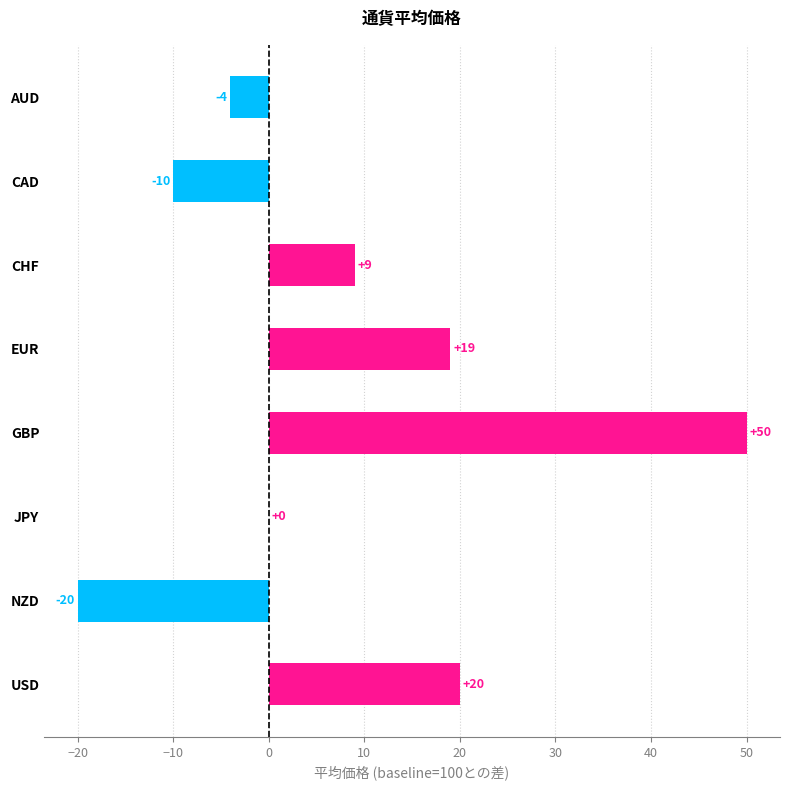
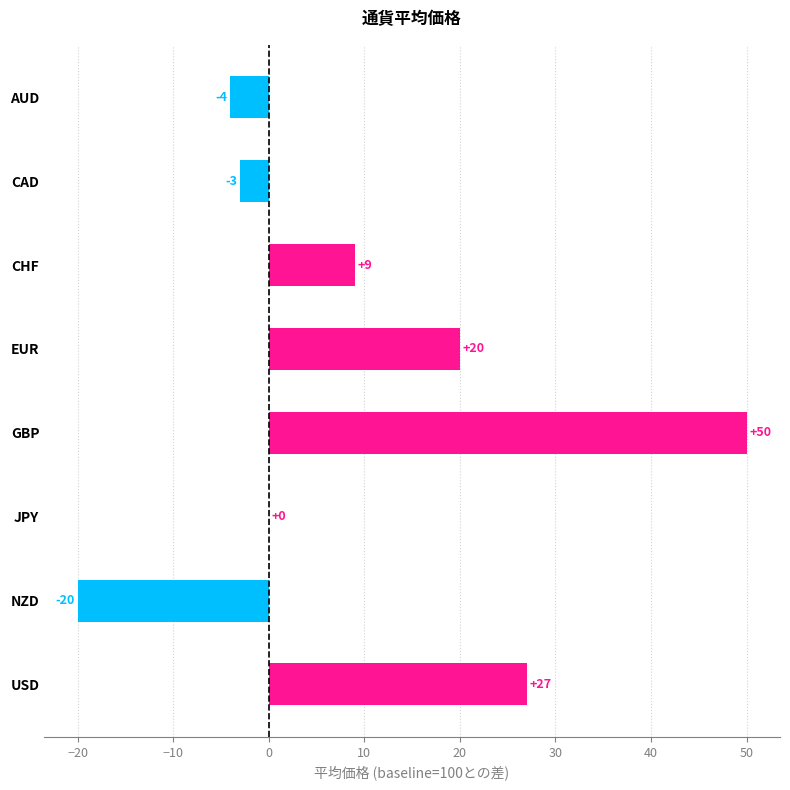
CAD: -10 -> -3
EUR: +19 -> +20
USD: +20 -> +27
